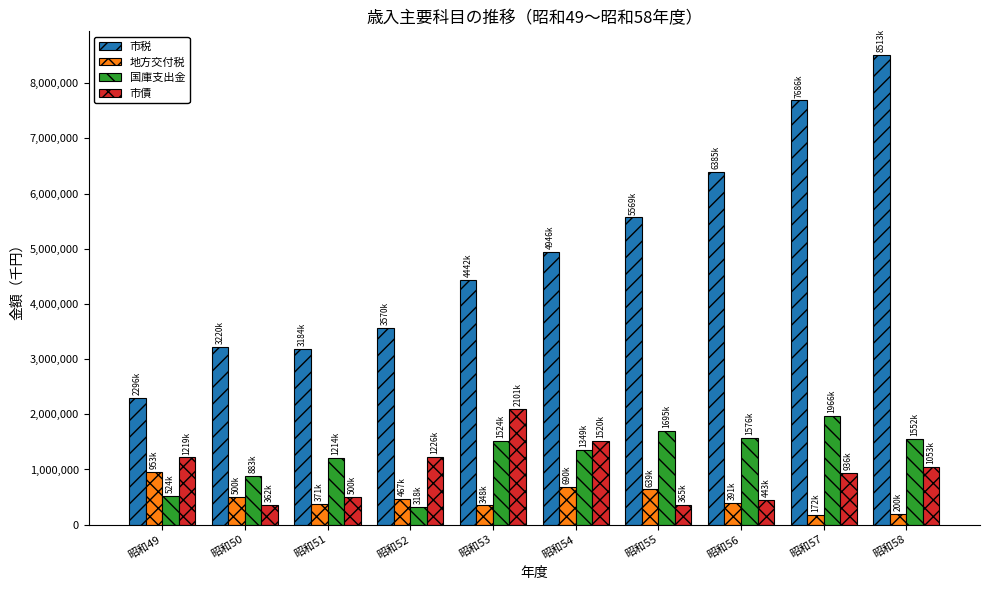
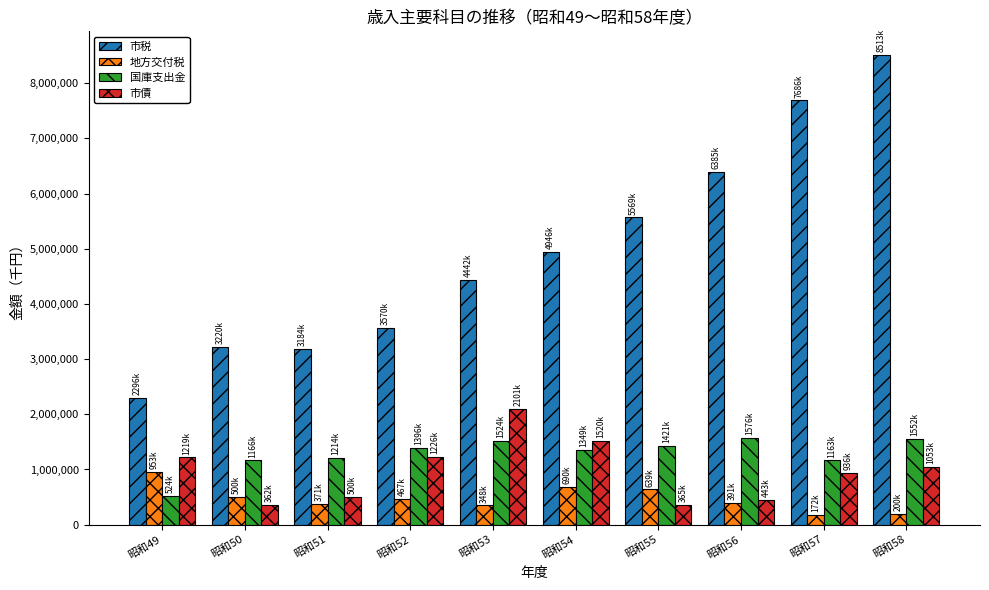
国庫支出金, 昭和50: 883k -> 1166k
国庫支出金, 昭和52: 318k -> 1396k
国庫支出金, 昭和55: 1695k -> 1421k
国庫支出金, 昭和57: 1966k -> 1163k
